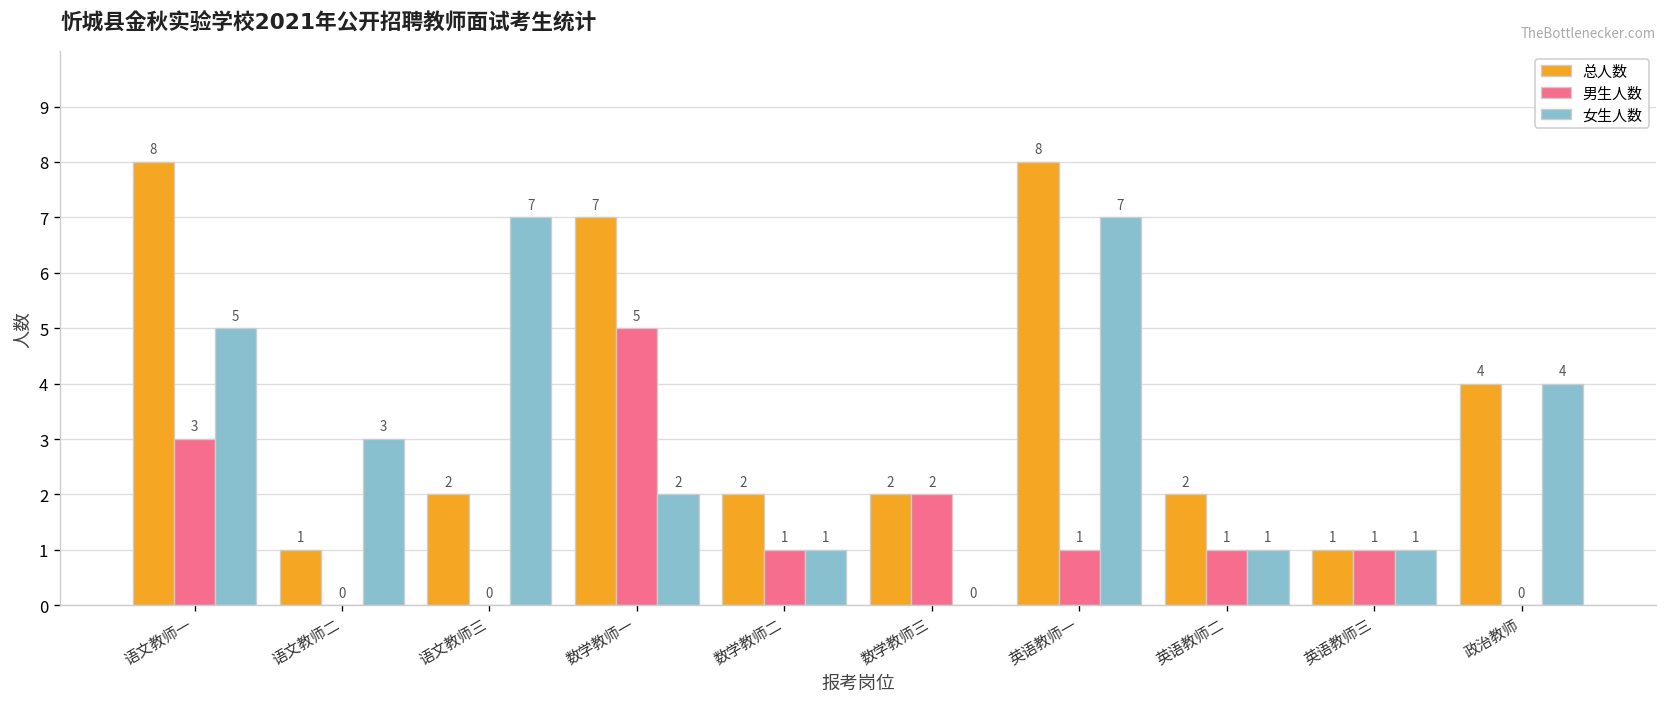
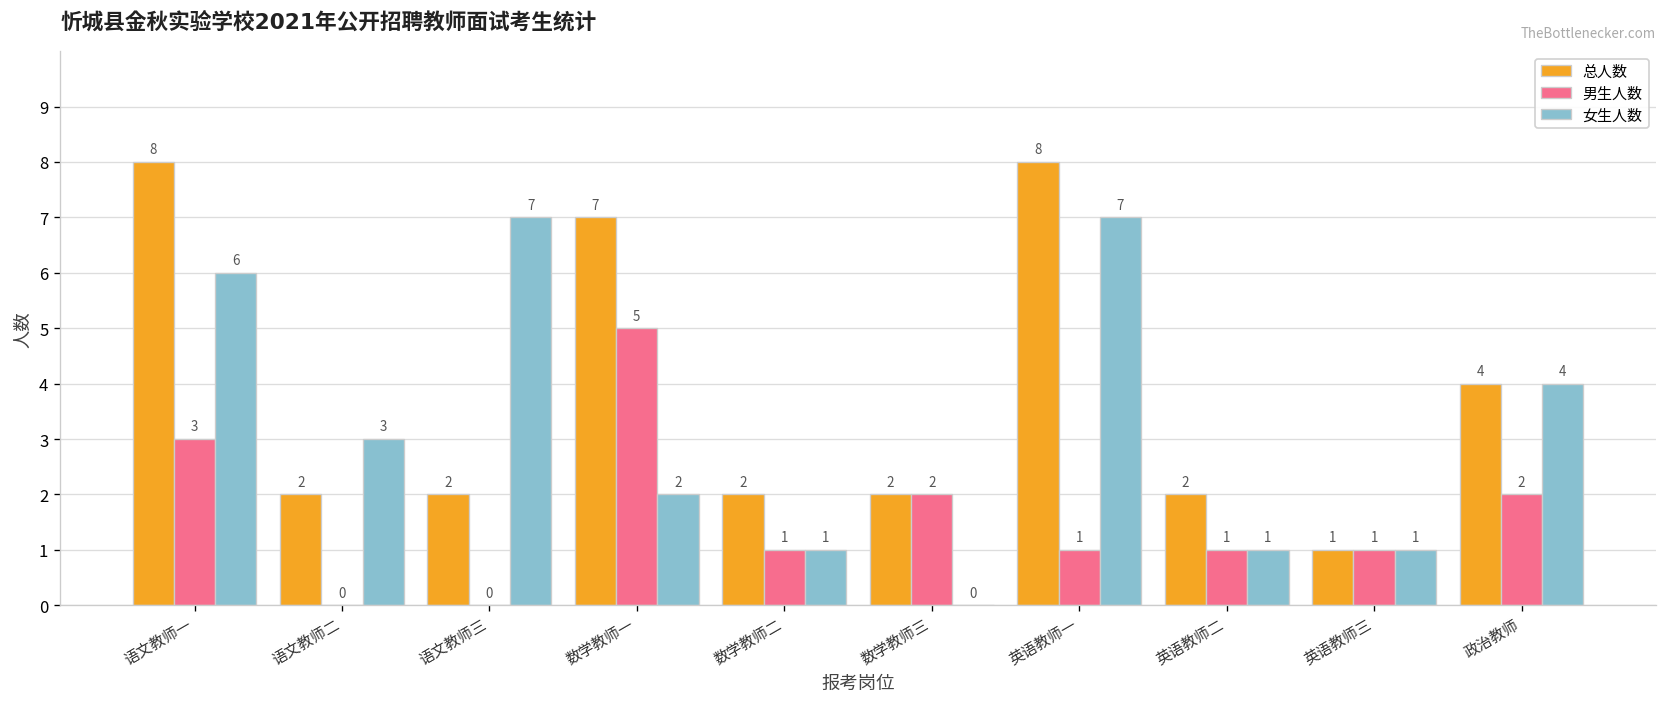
女生人数, 语文教师一: 5 -> 6
总人数, 语文教师二: 1 -> 2
男生人数, 政治教师: 0 -> 2
